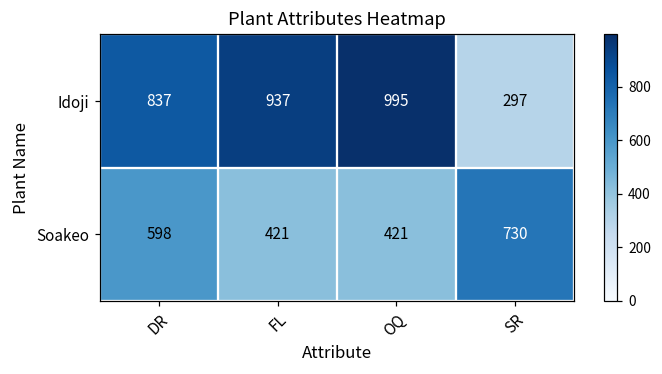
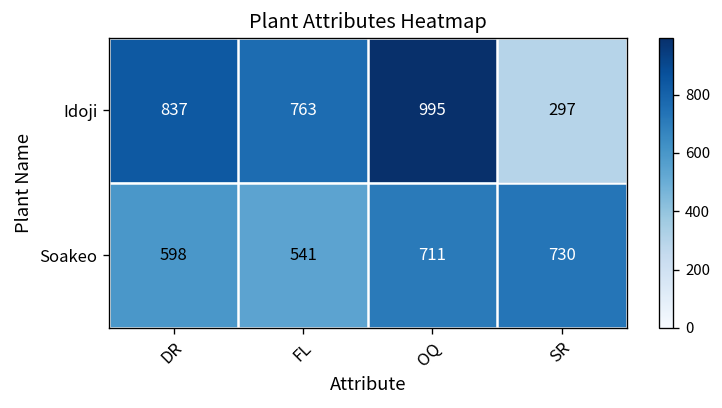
Idoji, FL: 937 -> 763
Soakeo, FL: 421 -> 541
Soakeo, OQ: 421 -> 711
